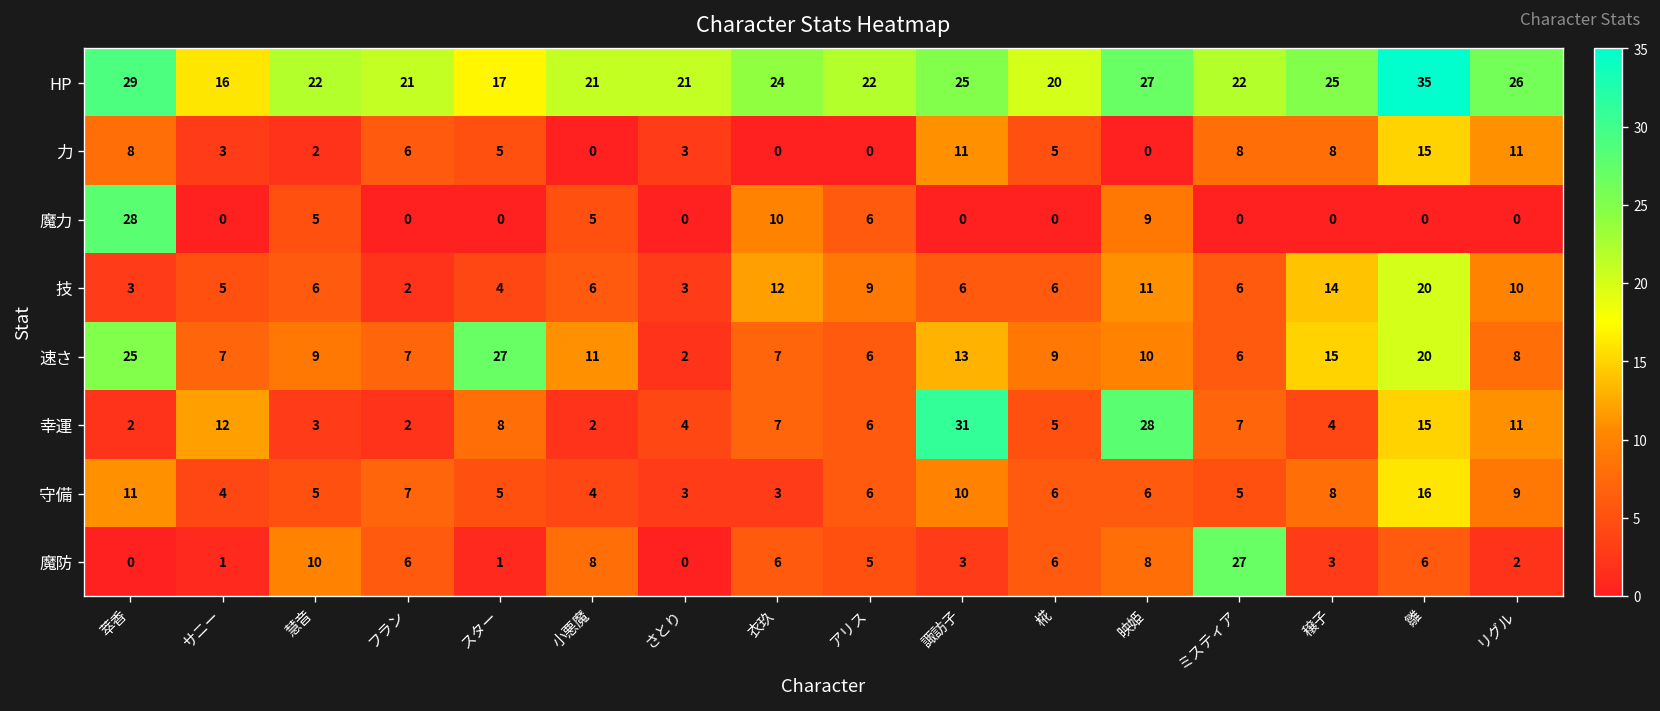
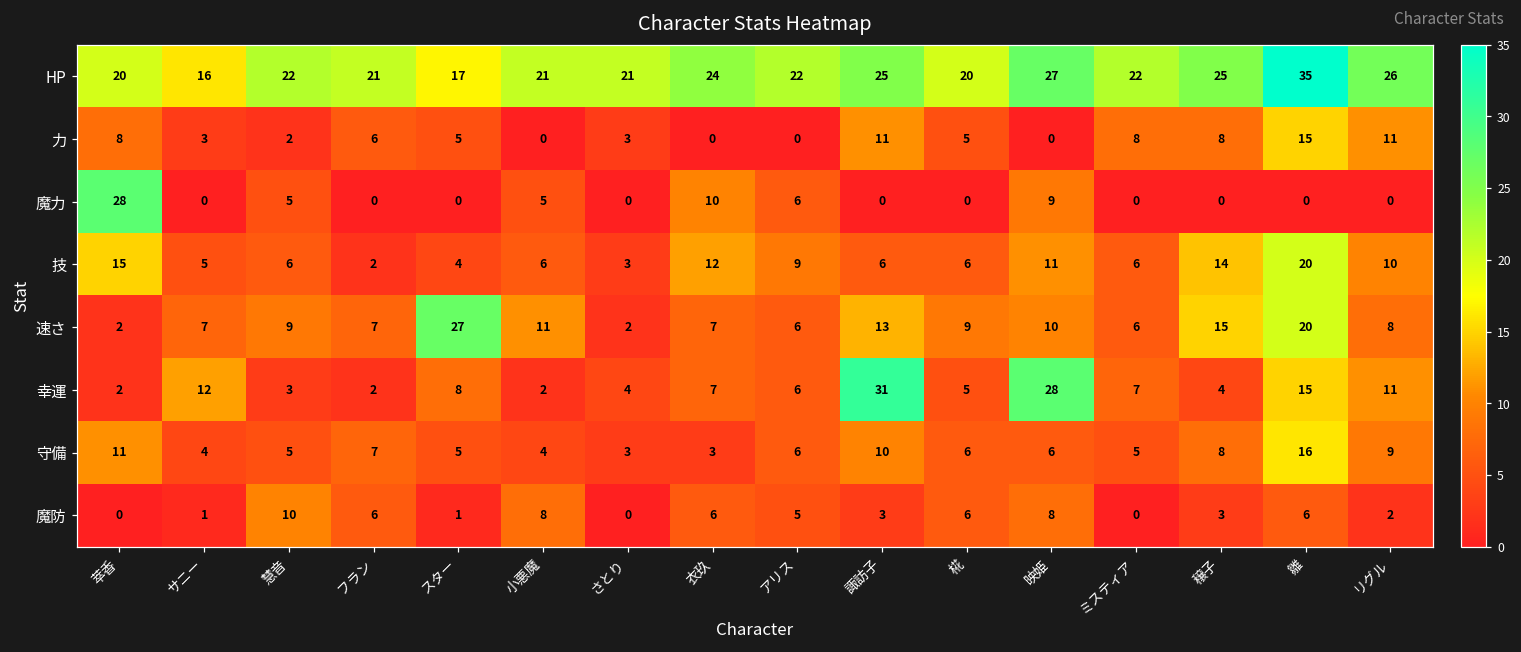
HP, 萃香: 29 -> 20
技, 萃香: 3 -> 15
速さ, 萃香: 25 -> 2
魔防, ミスティア: 27 -> 0
